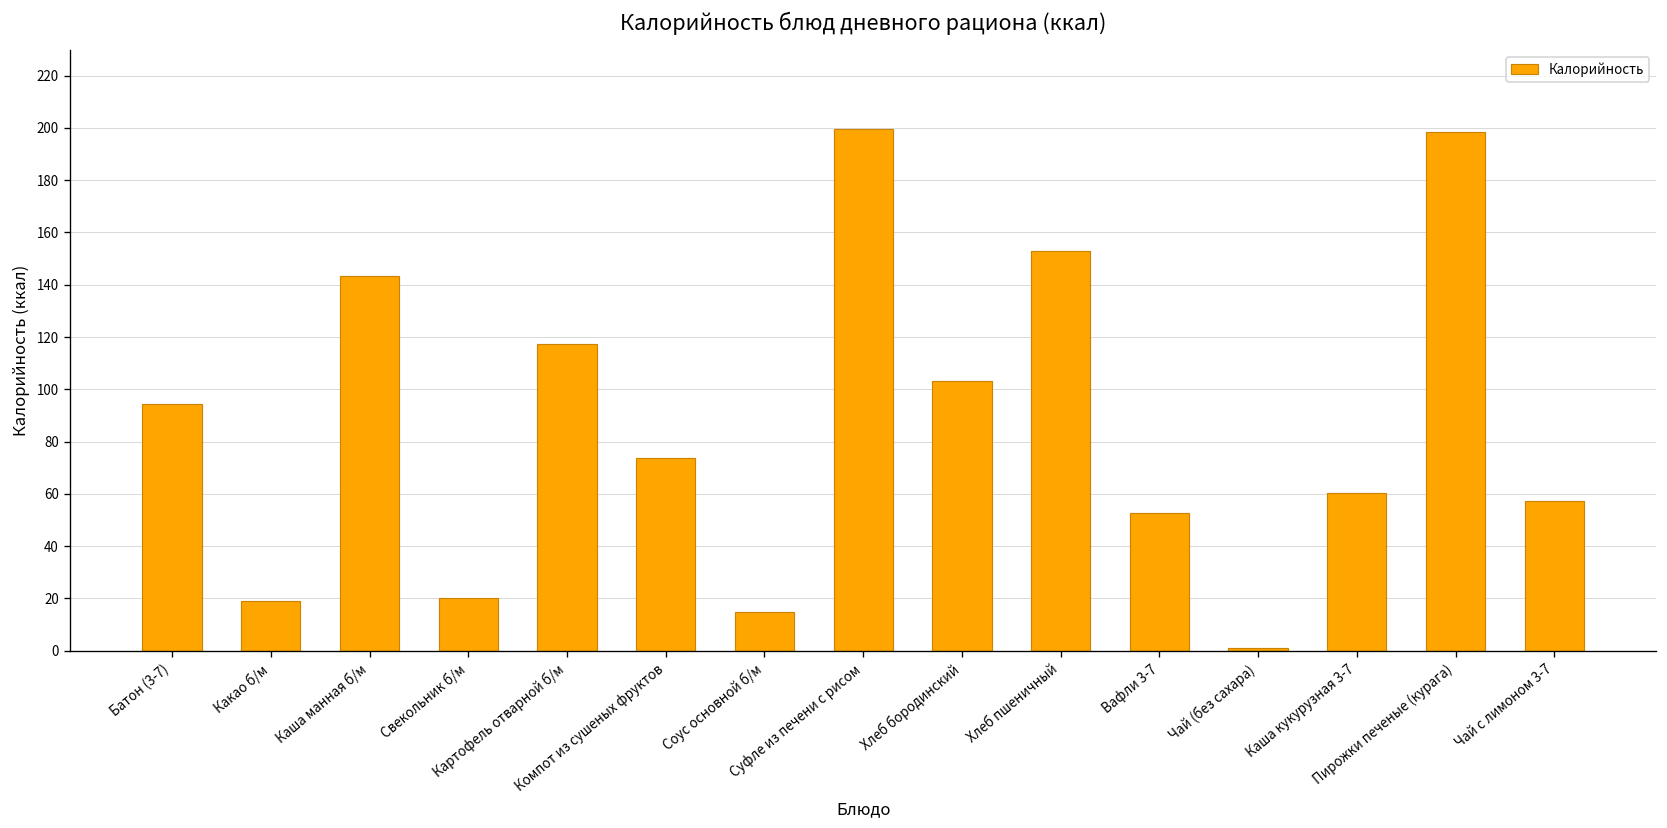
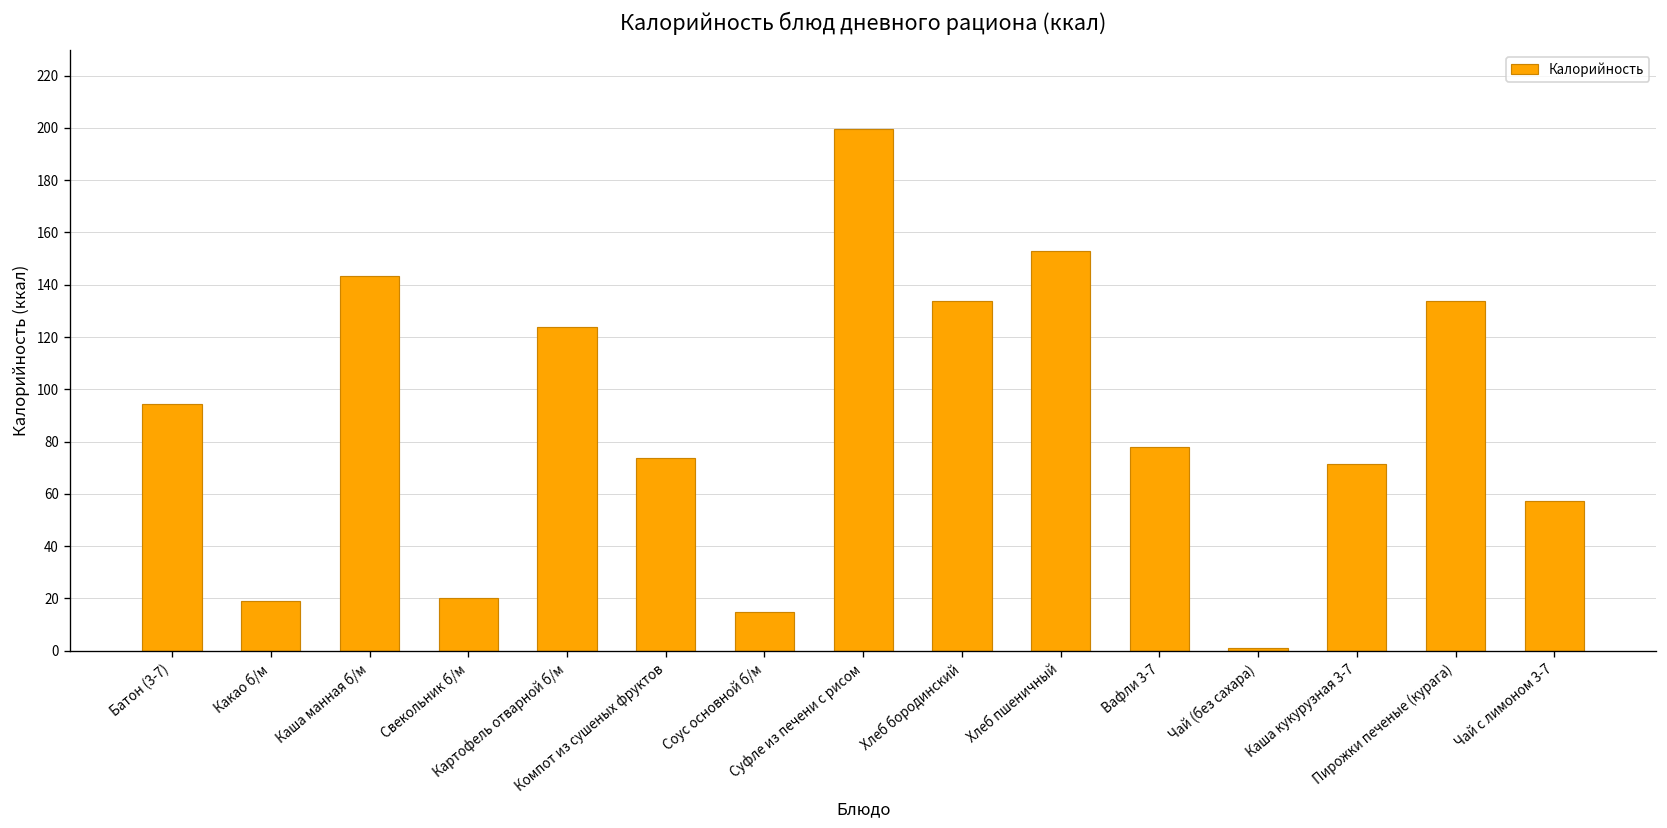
Картофель отварной б/м: 117 -> 124
Хлеб бородинский: 103 -> 134
Вафли 3-7: 53 -> 78
Каша кукурузная 3-7: 60 -> 71
Пирожки печеные (курага): 199 -> 134
